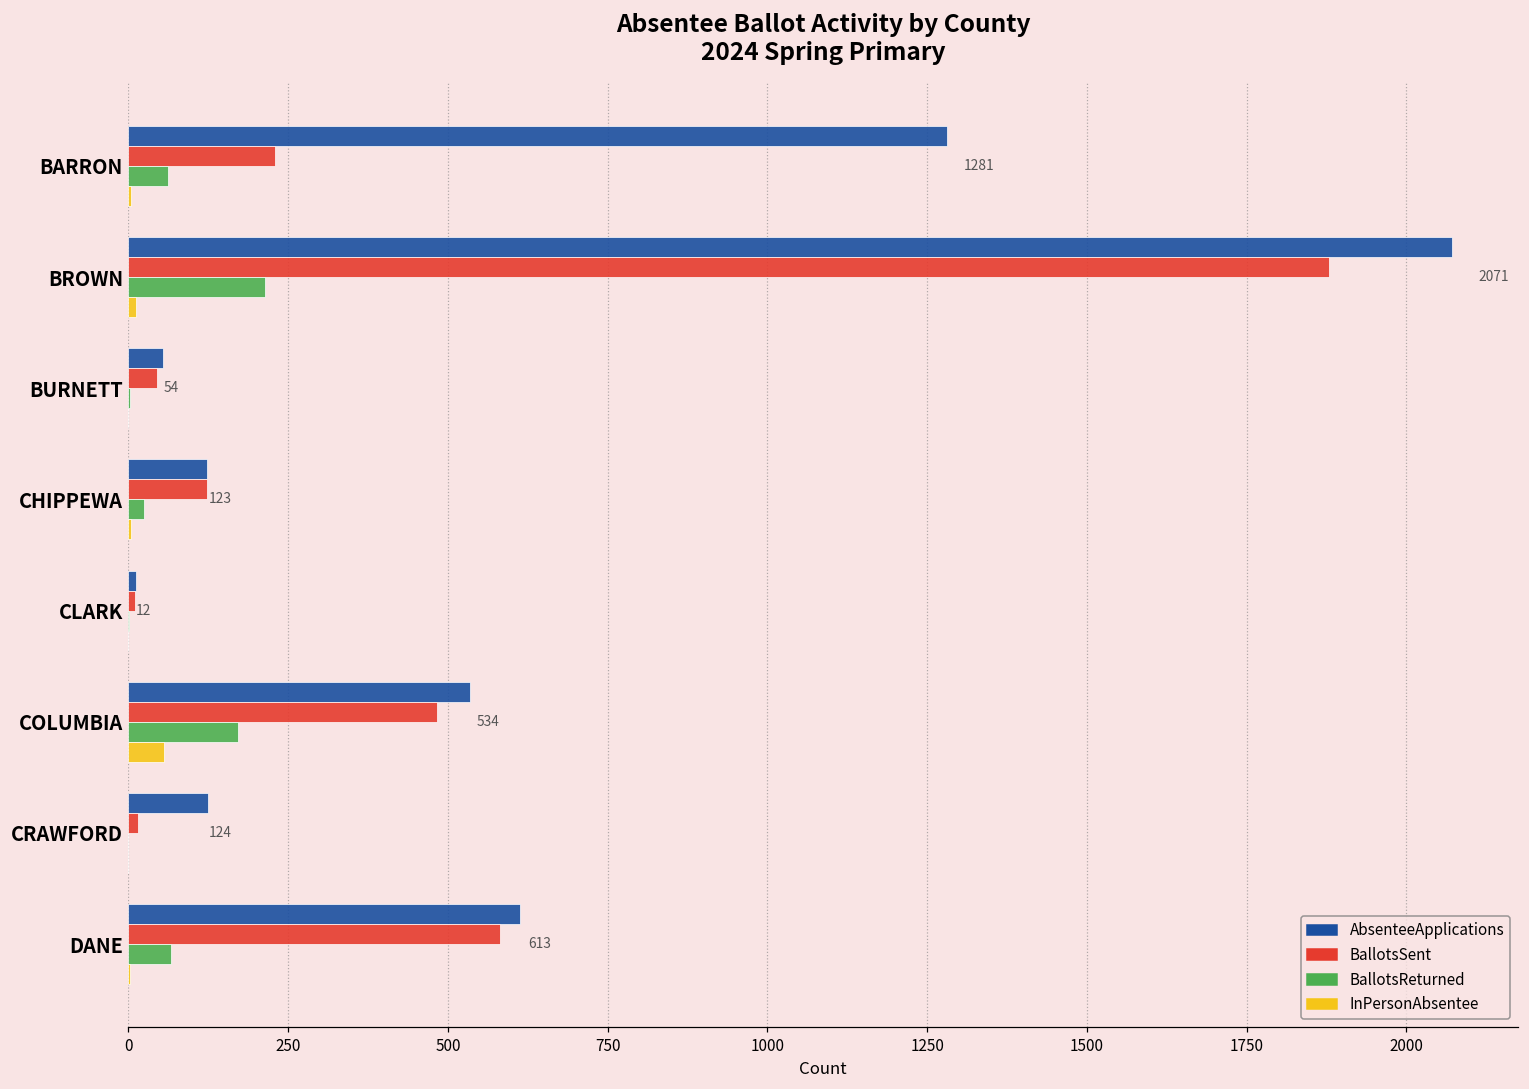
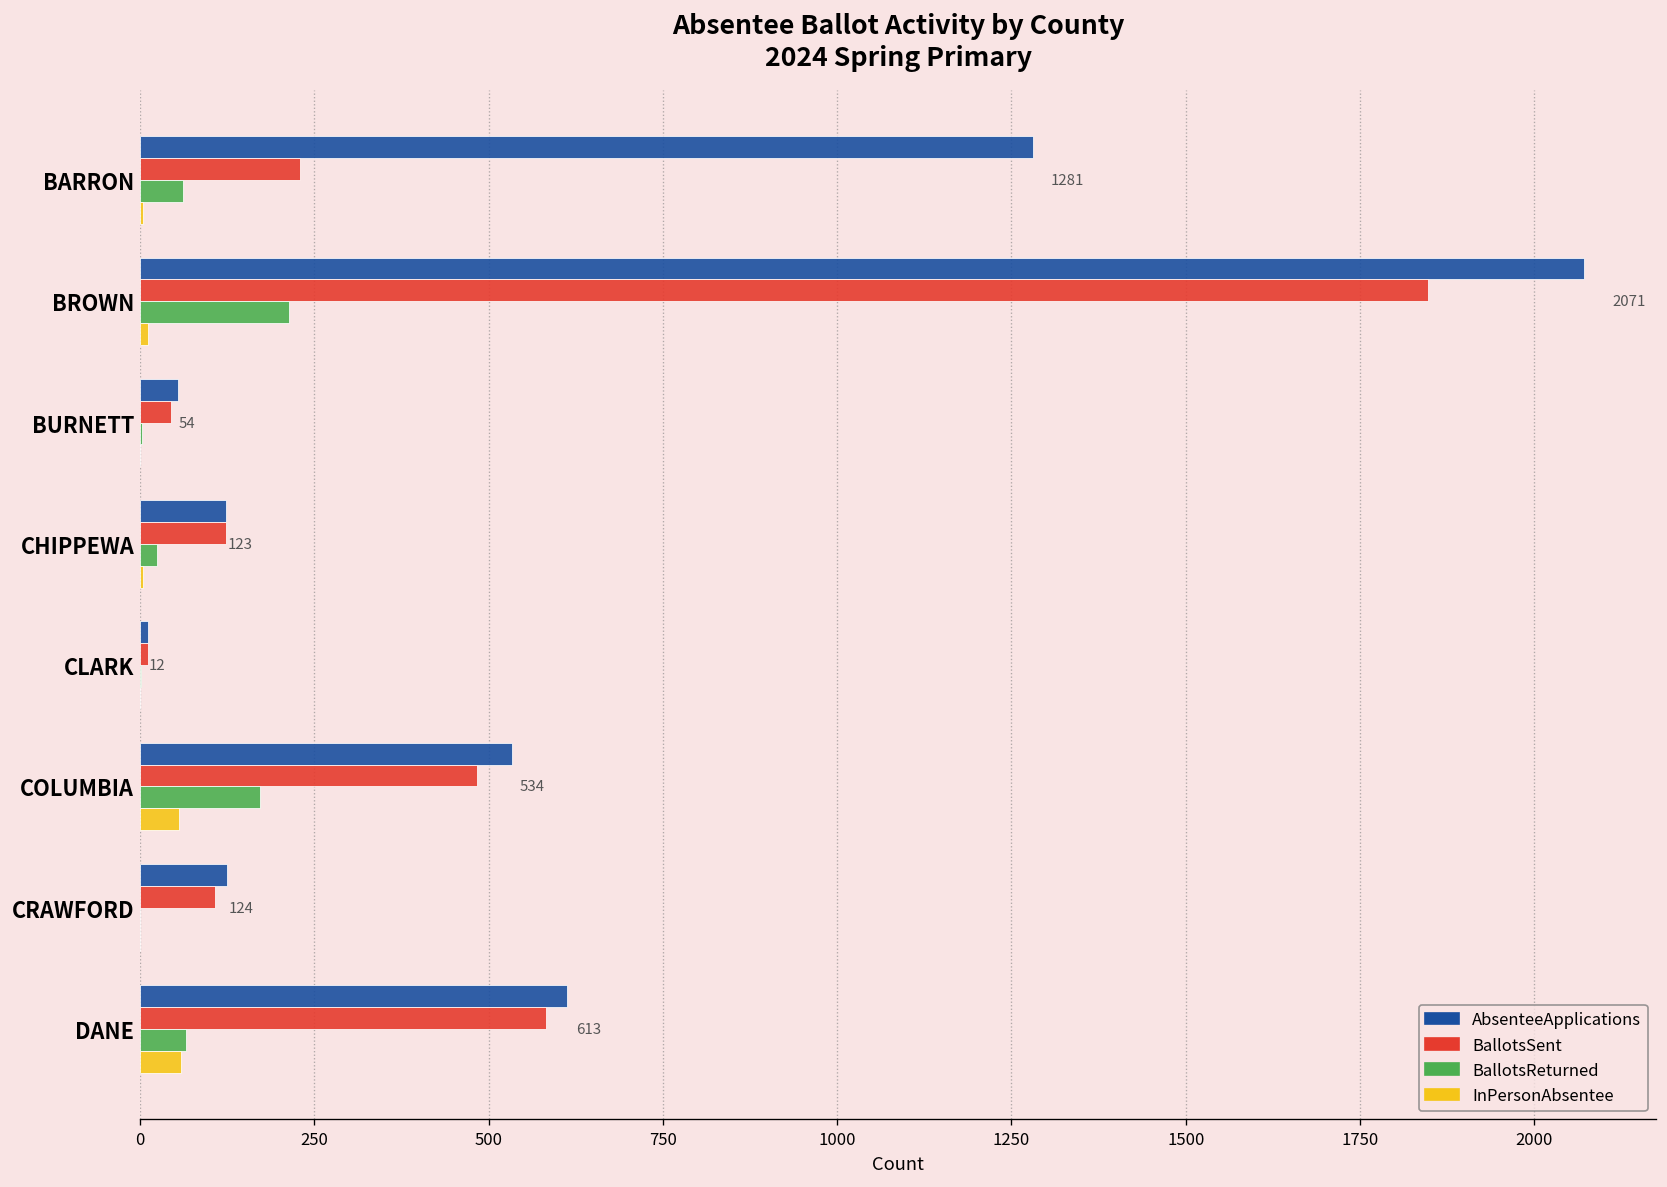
BallotsSent, BROWN: 1880 -> 1850
BallotsSent, CRAWFORD: 20 -> 110
InPersonAbsentee, DANE: 0 -> 60
